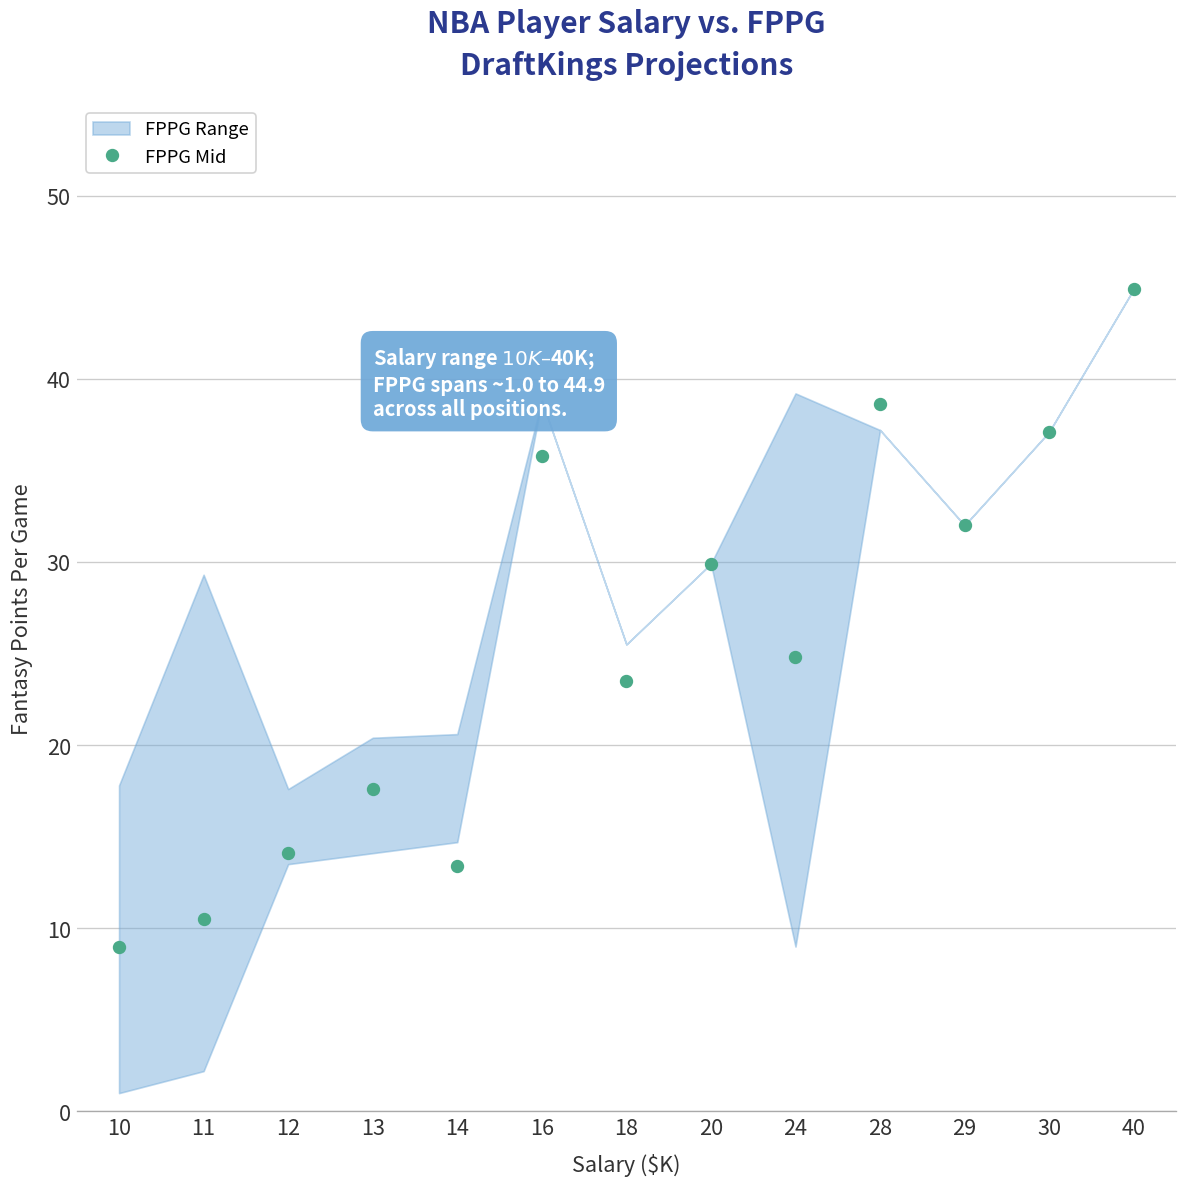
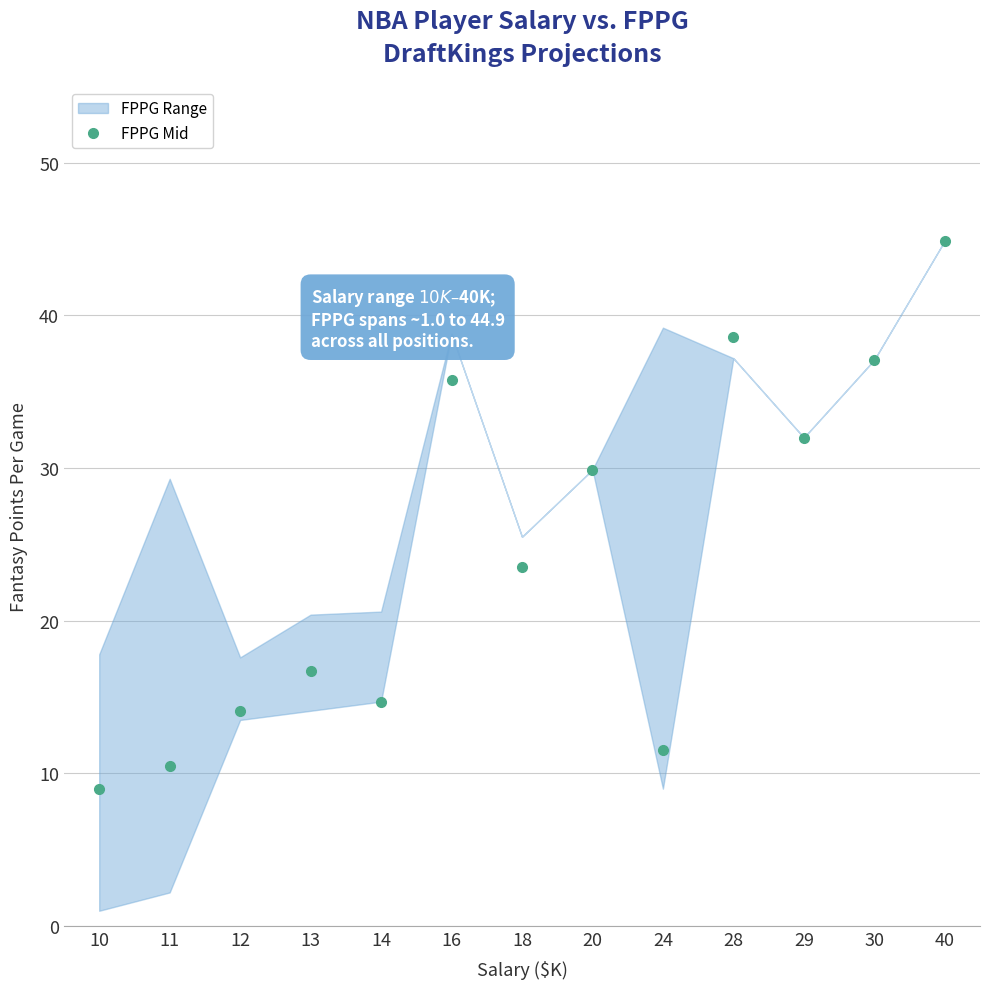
FPPG Mid, 13: 17.6 -> 16.7
FPPG Mid, 14: 13.4 -> 14.7
FPPG Mid, 24: 24.8 -> 11.5
